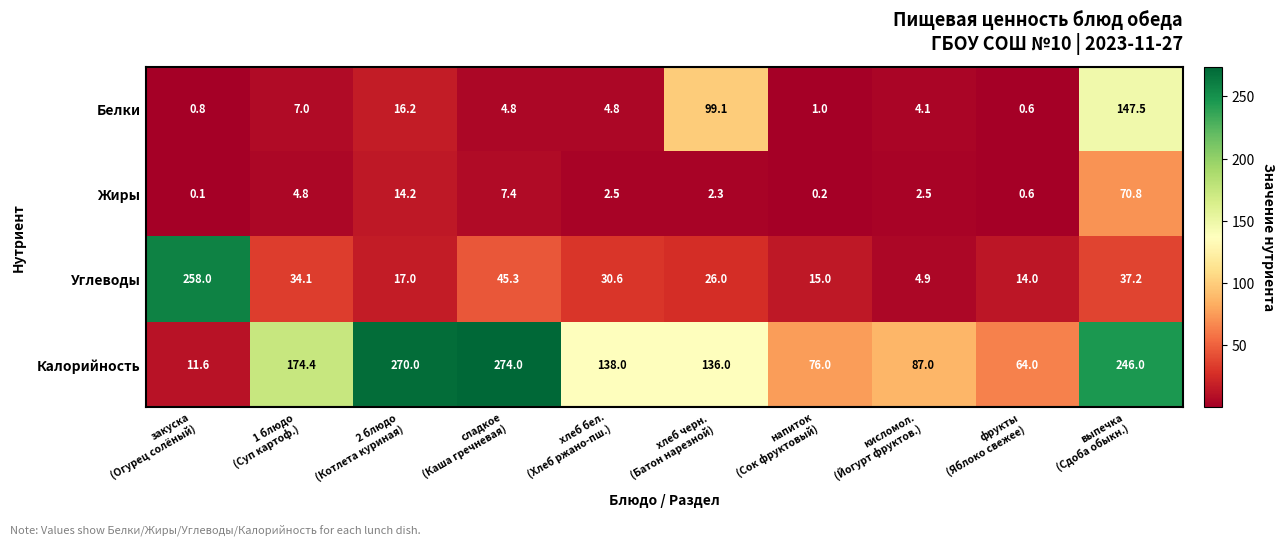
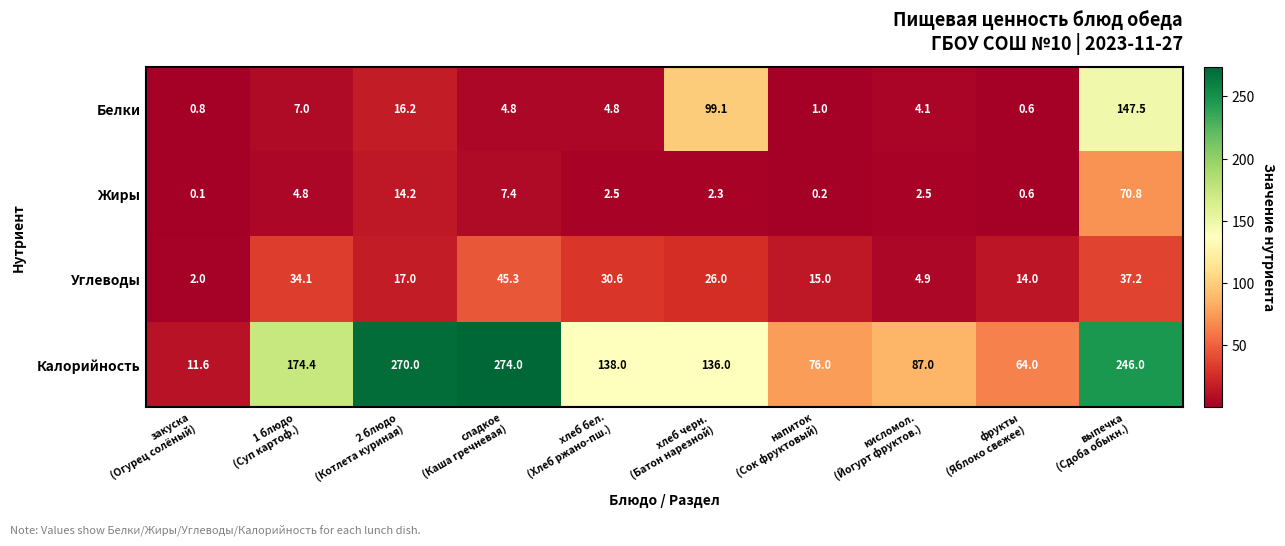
Углеводы, закуска (Огурец солёный): 258.0 -> 2.0
